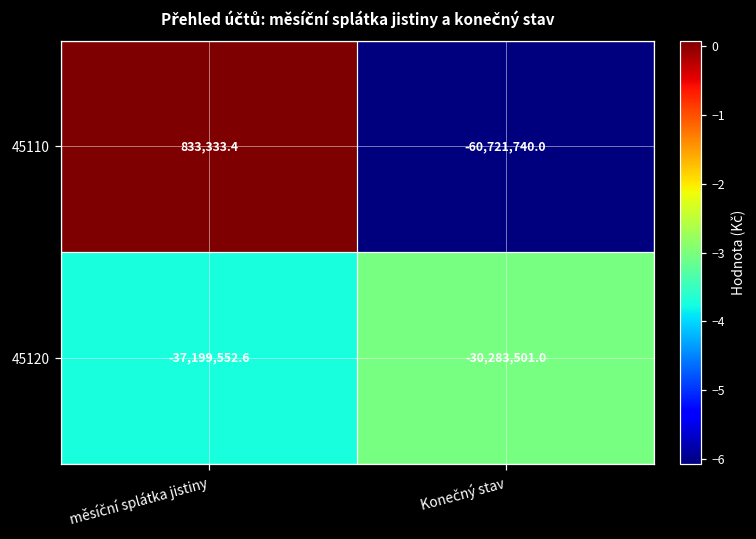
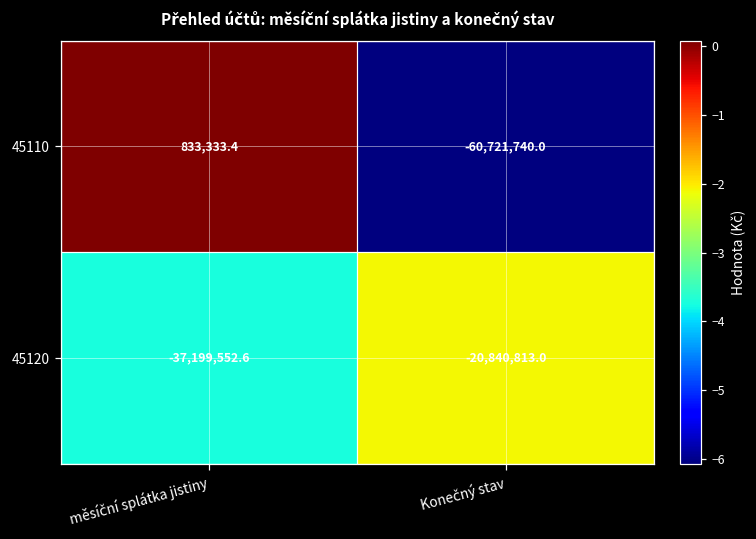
45120, Konečný stav: -30,283,501.0 -> -20,840,813.0
